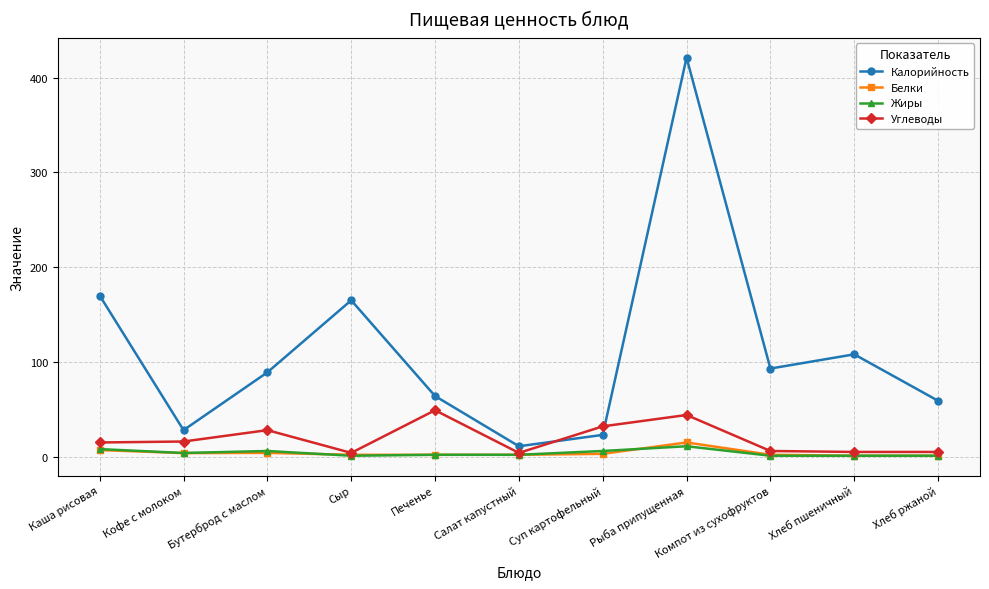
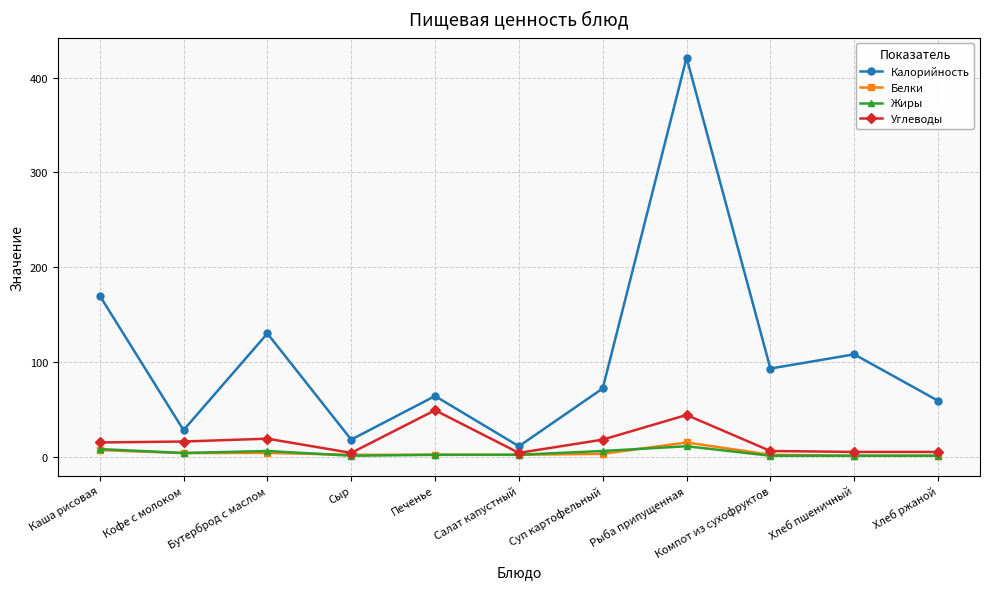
Калорийность, Бутерброд с маслом: 90 -> 130
Углеводы, Бутерброд с маслом: 30 -> 20
Калорийность, Сыр: 170 -> 20
Калорийность, Суп картофельный: 20 -> 70
Углеводы, Суп картофельный: 30 -> 20
